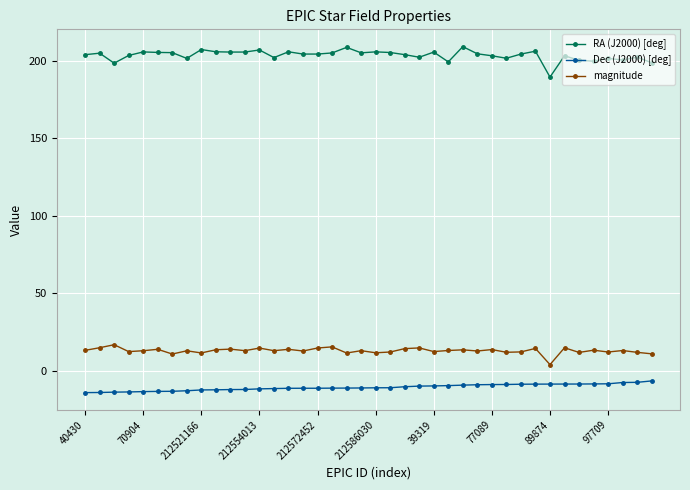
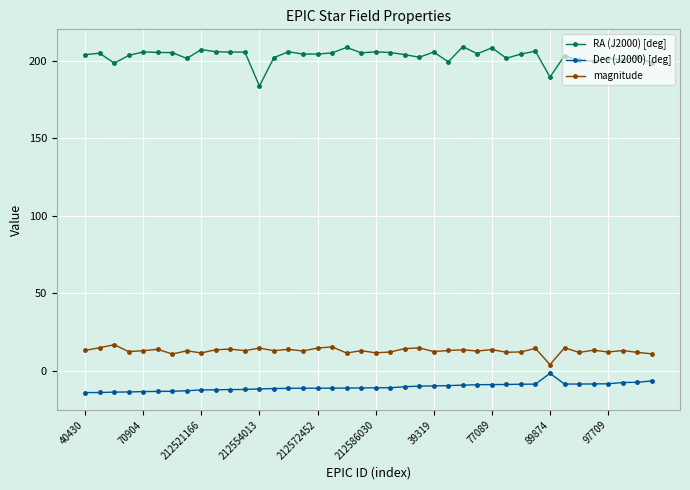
RA (J2000) [deg], 212554013: 207 -> 184
RA (J2000) [deg], 77089: 203 -> 208
Dec (J2000) [deg], 89874: -9 -> -2
